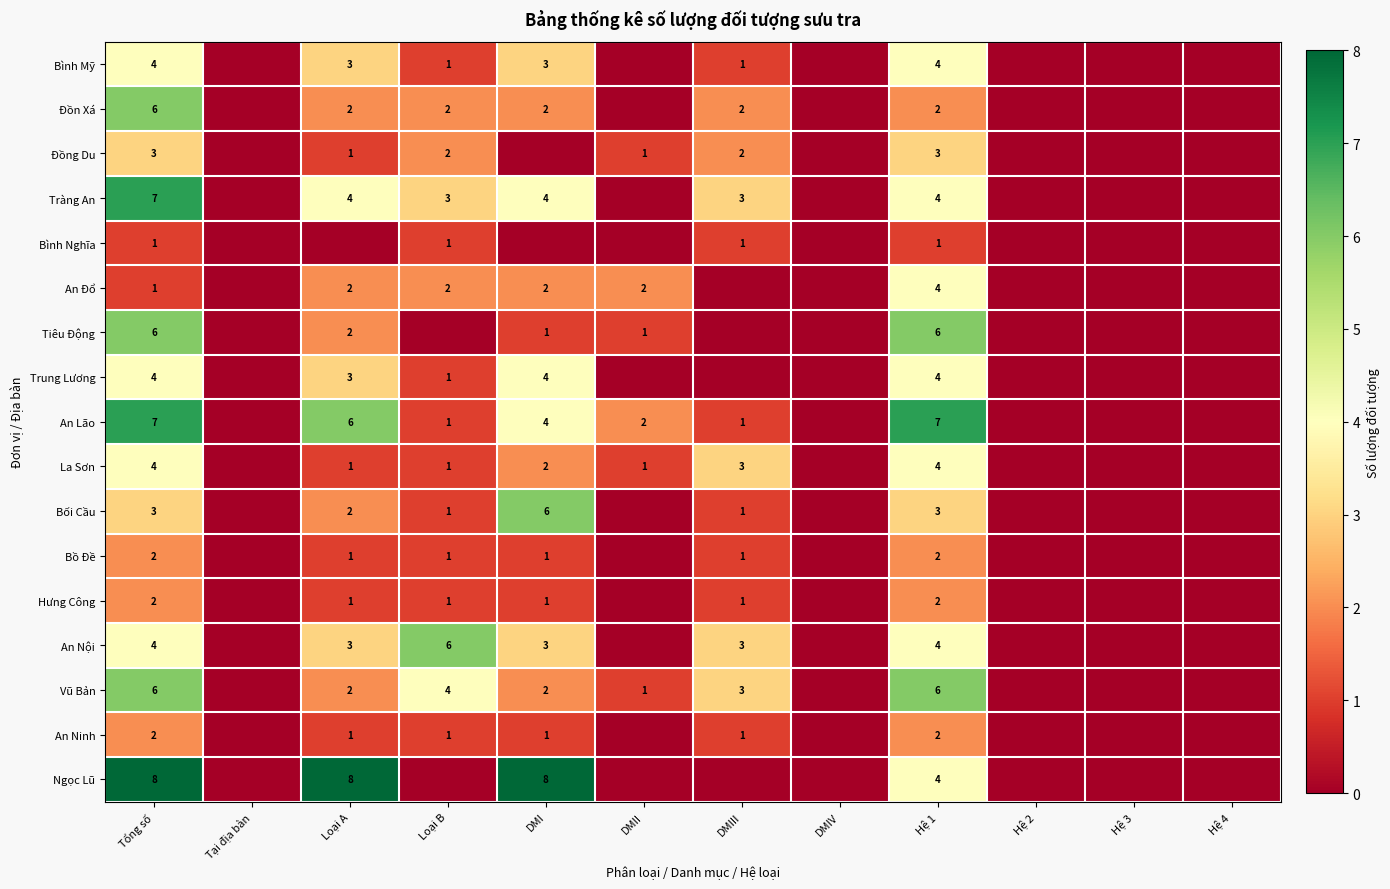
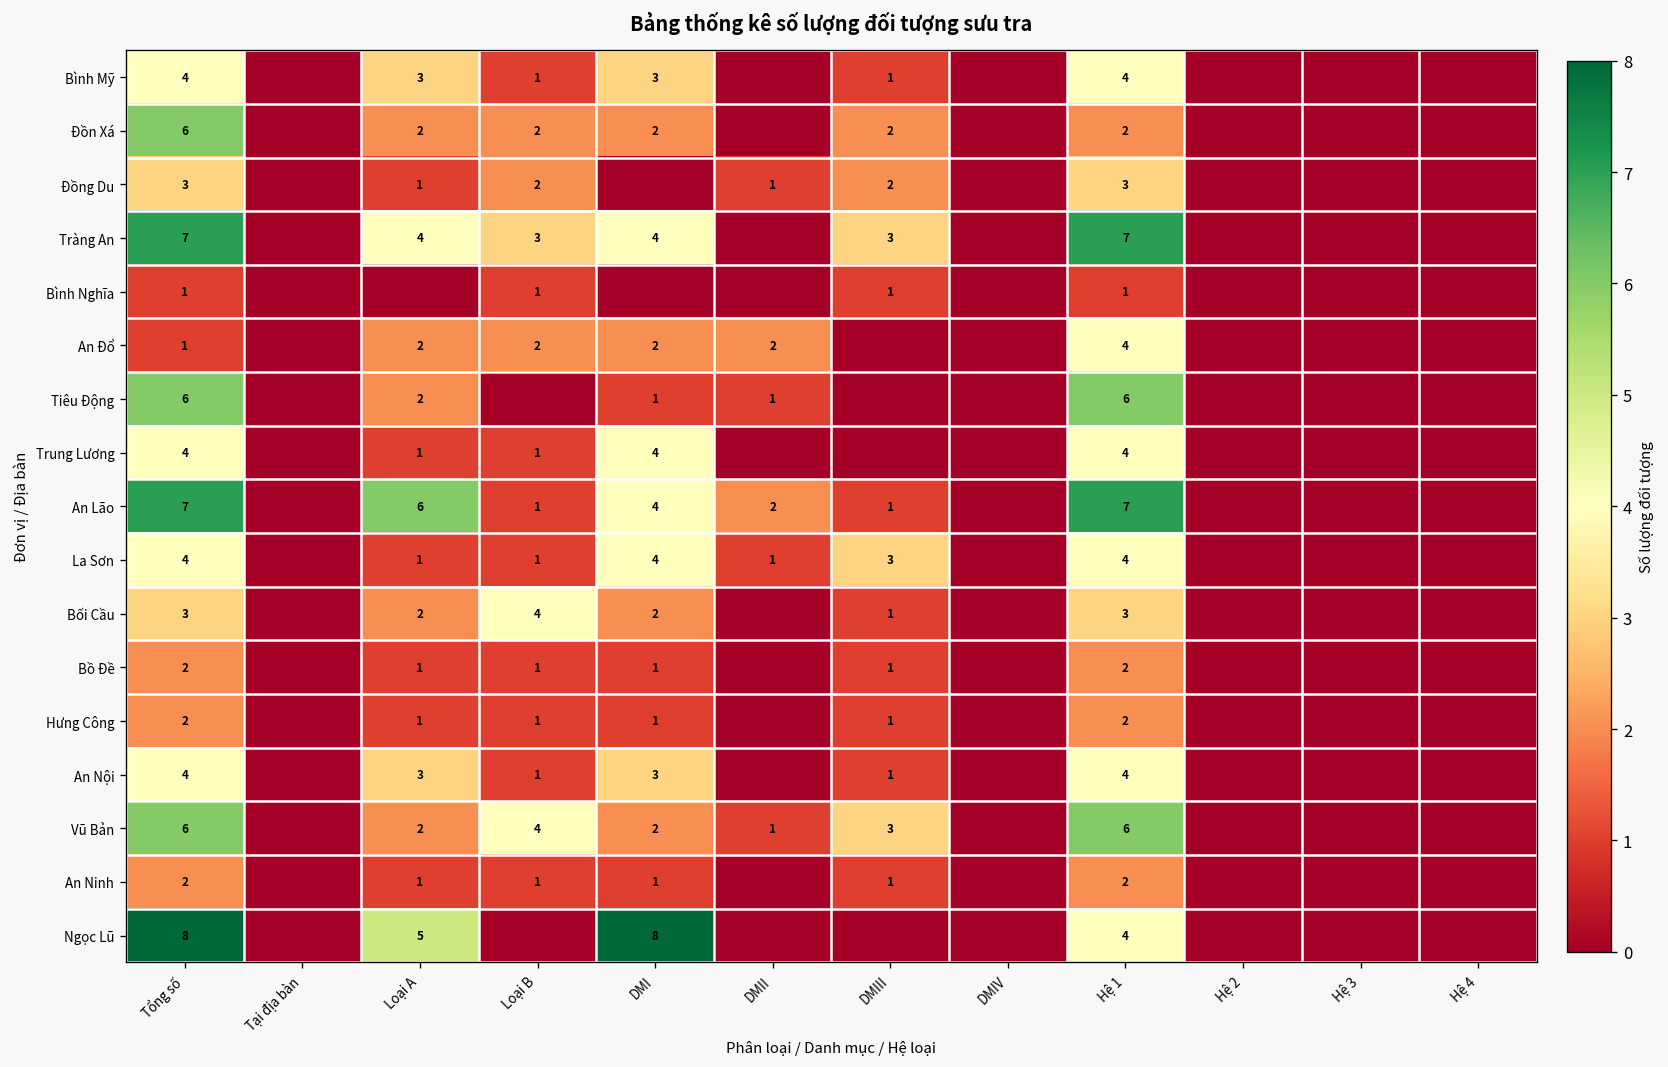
Tràng An, Hệ 1: 4 -> 7
Trung Lương, Loại A: 3 -> 1
La Sơn, DMI: 2 -> 4
Bối Cầu, Loại B: 1 -> 4
Bối Cầu, DMI: 6 -> 2
An Nội, Loại B: 6 -> 1
An Nội, DMIII: 3 -> 1
Ngọc Lũ, Loại A: 8 -> 5
